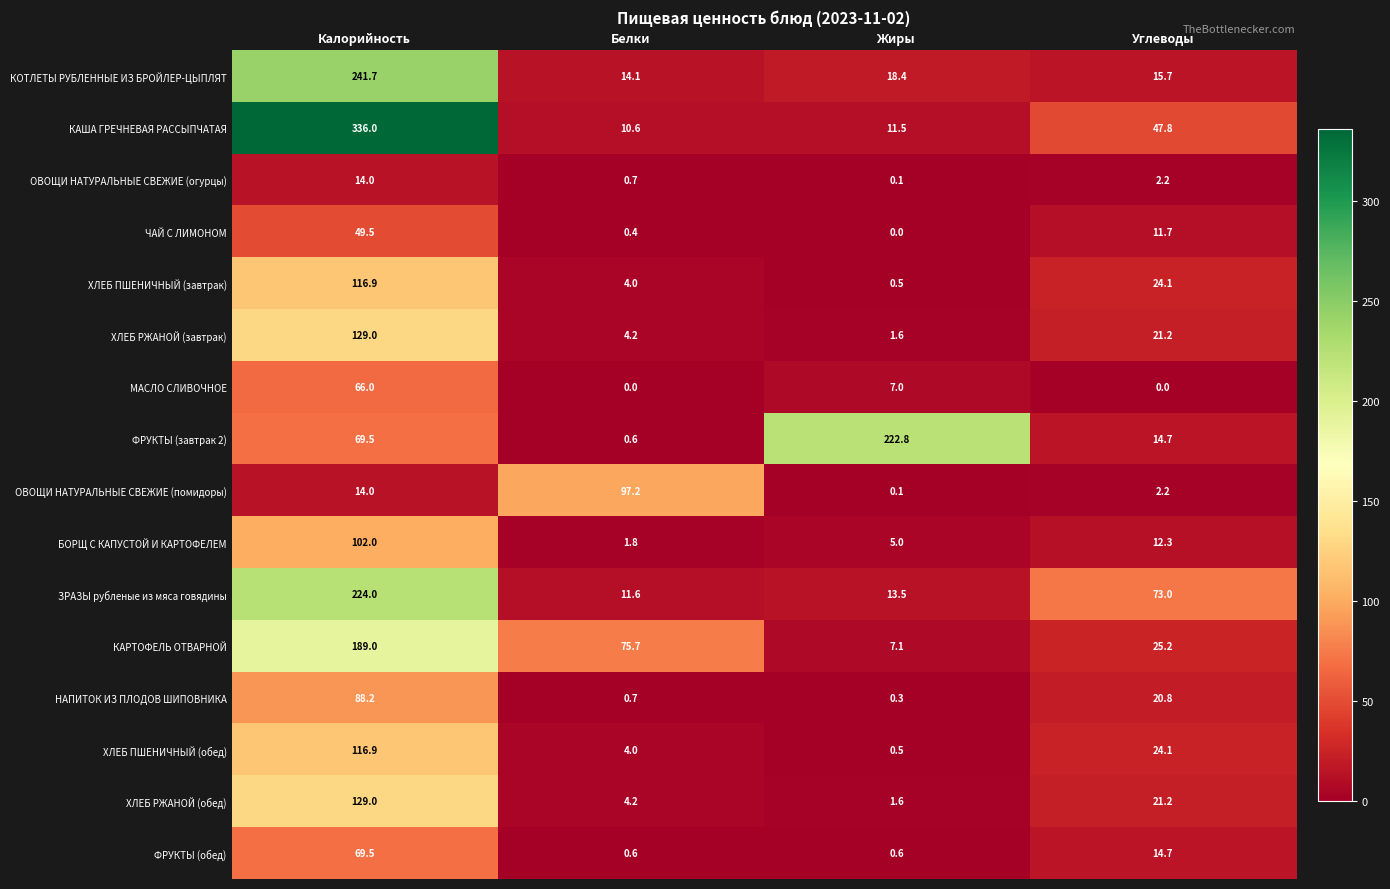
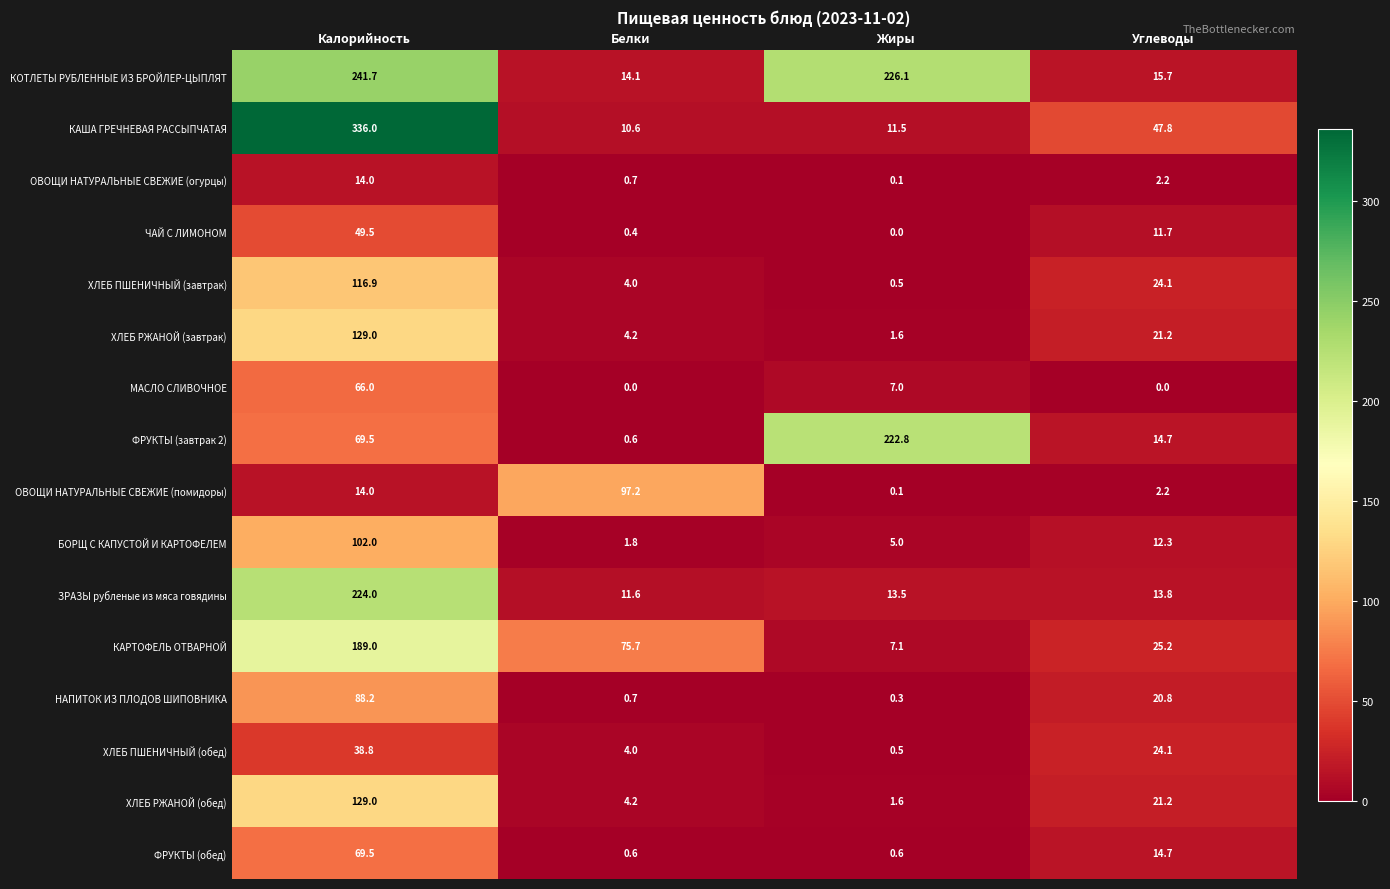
КОТЛЕТЫ РУБЛЕННЫЕ ИЗ БРОЙЛЕР-ЦЫПЛЯТ, Жиры: 18.4 -> 226.1
ЗРАЗЫ рубленые из мяса говядины, Углеводы: 73.0 -> 13.8
ХЛЕБ ПШЕНИЧНЫЙ (обед), Калорийность: 116.9 -> 38.8
